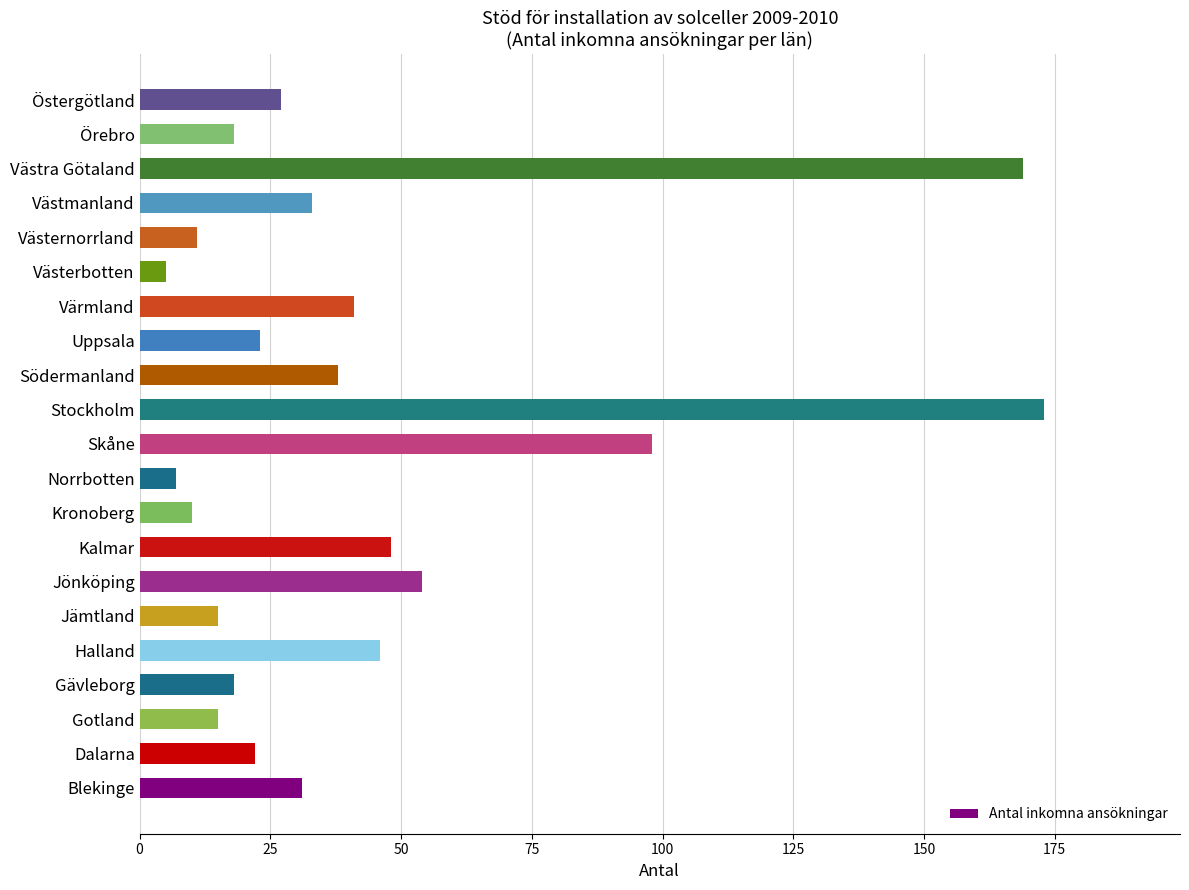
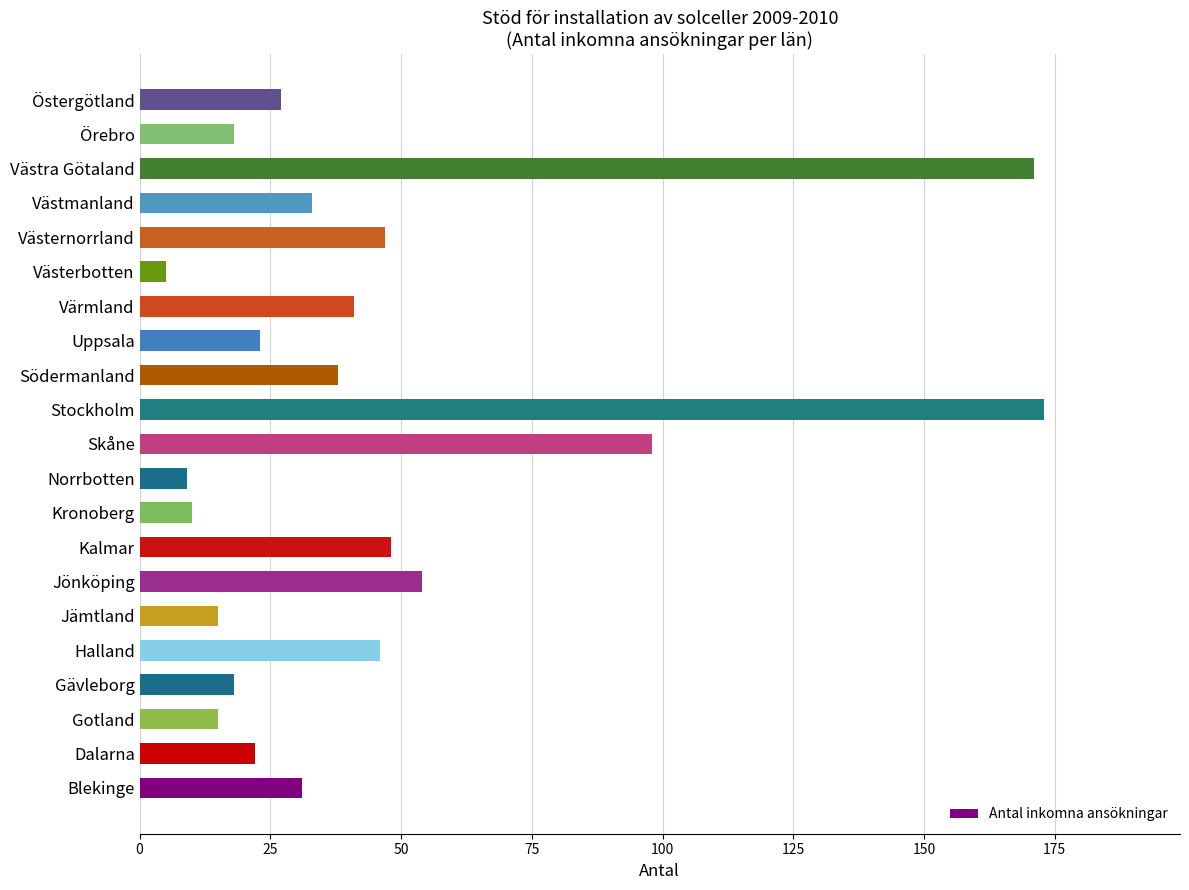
Västra Götaland: 169 -> 171
Västernorrland: 11 -> 47
Norrbotten: 7 -> 9
